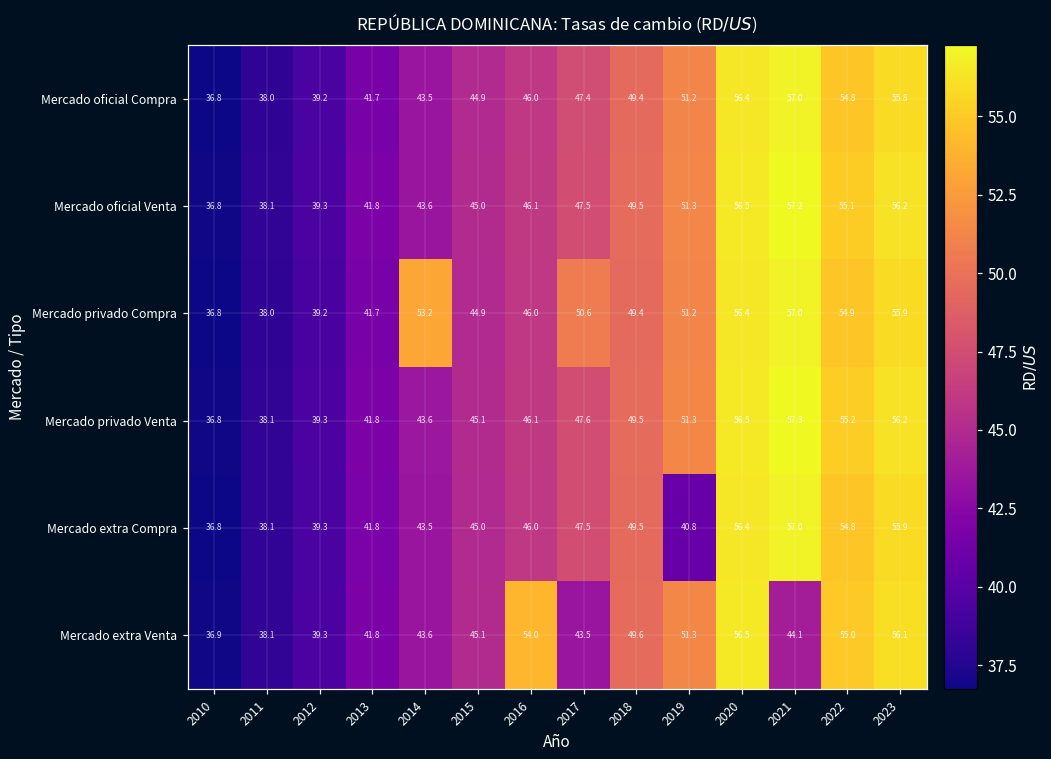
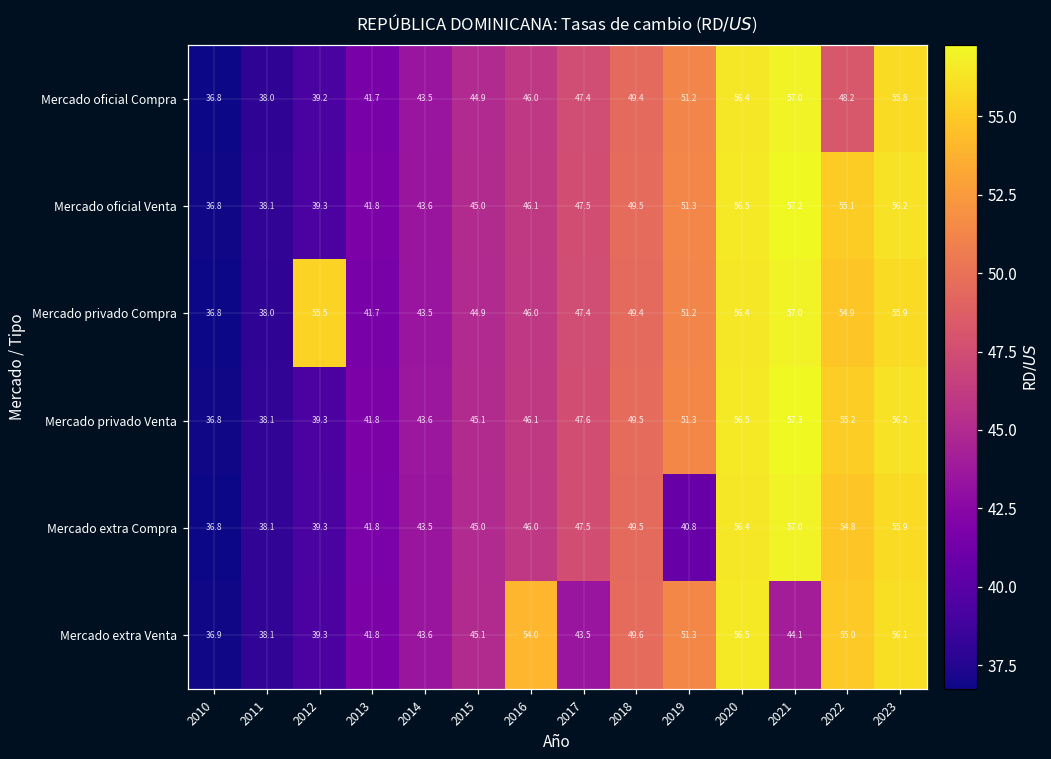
Mercado oficial Compra, 2022: 54.8 -> 48.2
Mercado privado Compra, 2012: 39.2 -> 55.5
Mercado privado Compra, 2014: 53.2 -> 43.5
Mercado privado Compra, 2017: 50.6 -> 47.4
